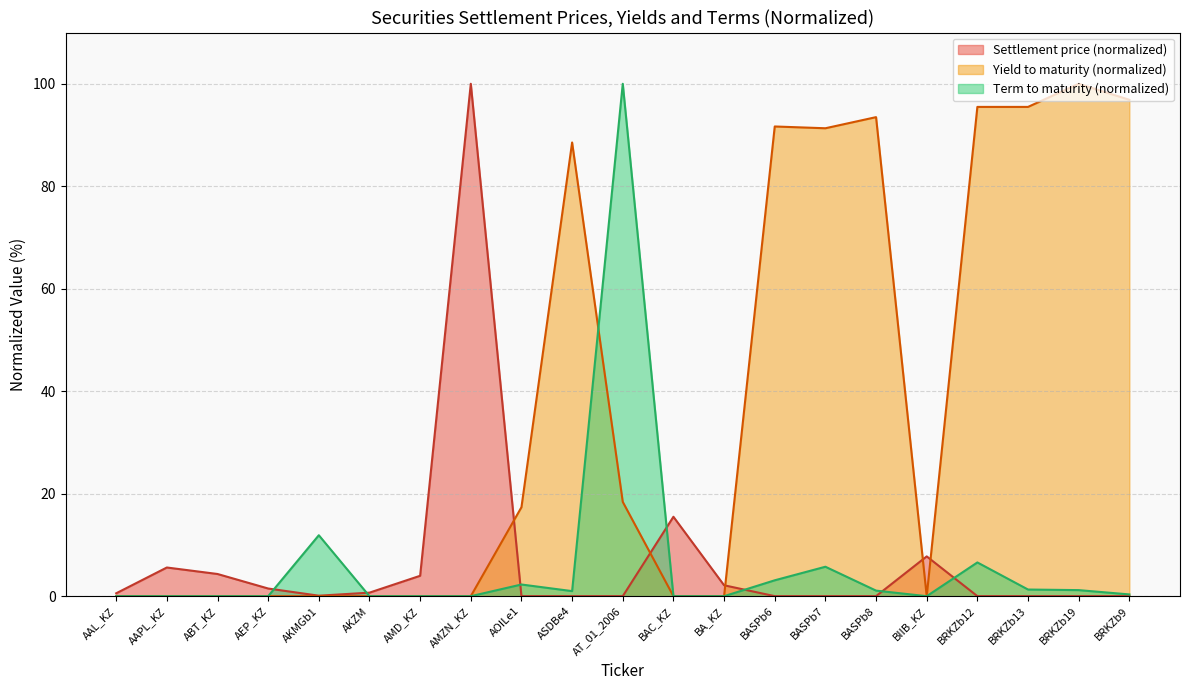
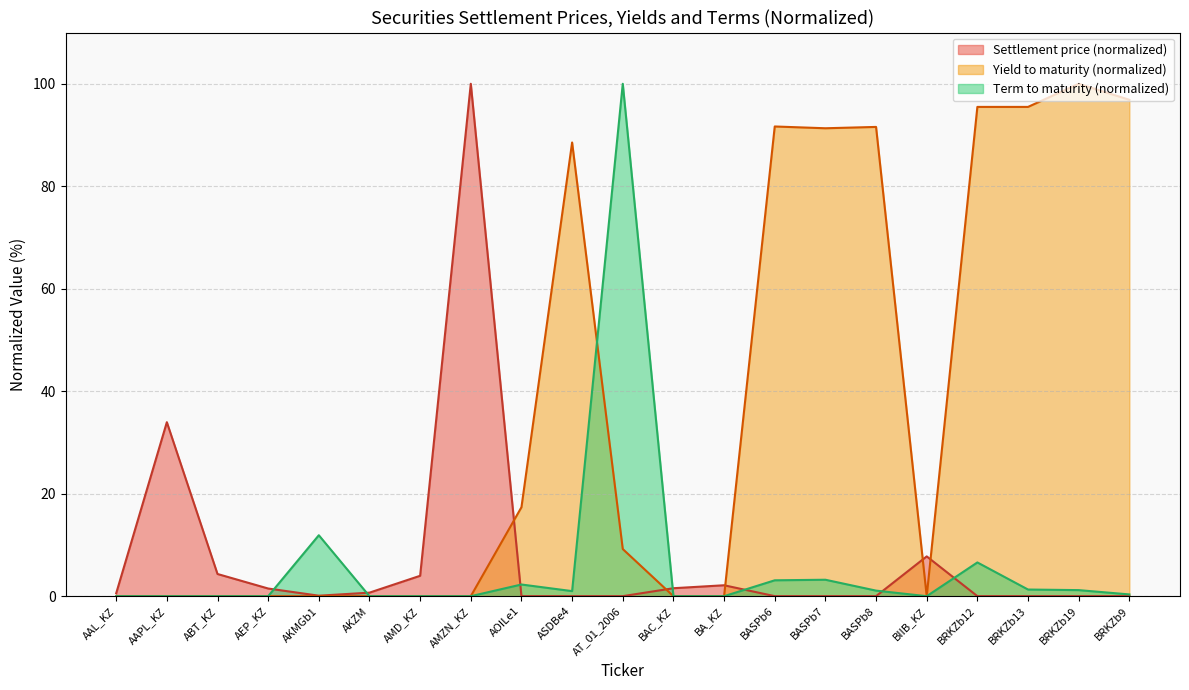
Settlement price (normalized), AAPL_KZ: 6 -> 34
Yield to maturity (normalized), AT_01_2006: 18 -> 9
Settlement price (normalized), BAC_KZ: 15 -> 2
Term to maturity (normalized), BASPb7: 6 -> 3
Yield to maturity (normalized), BASPb8: 93 -> 92
